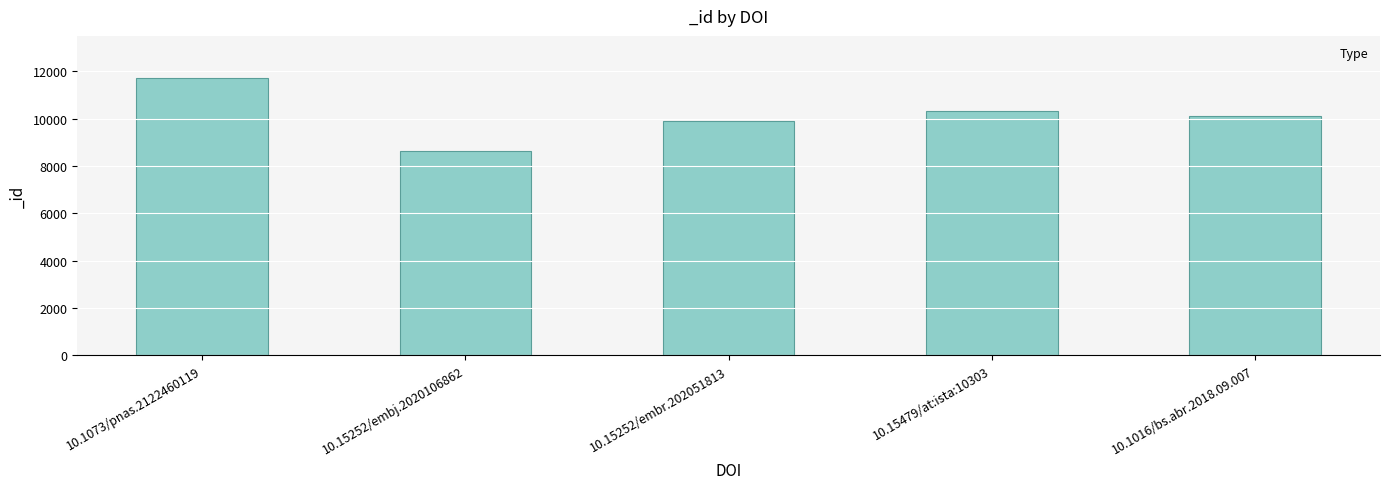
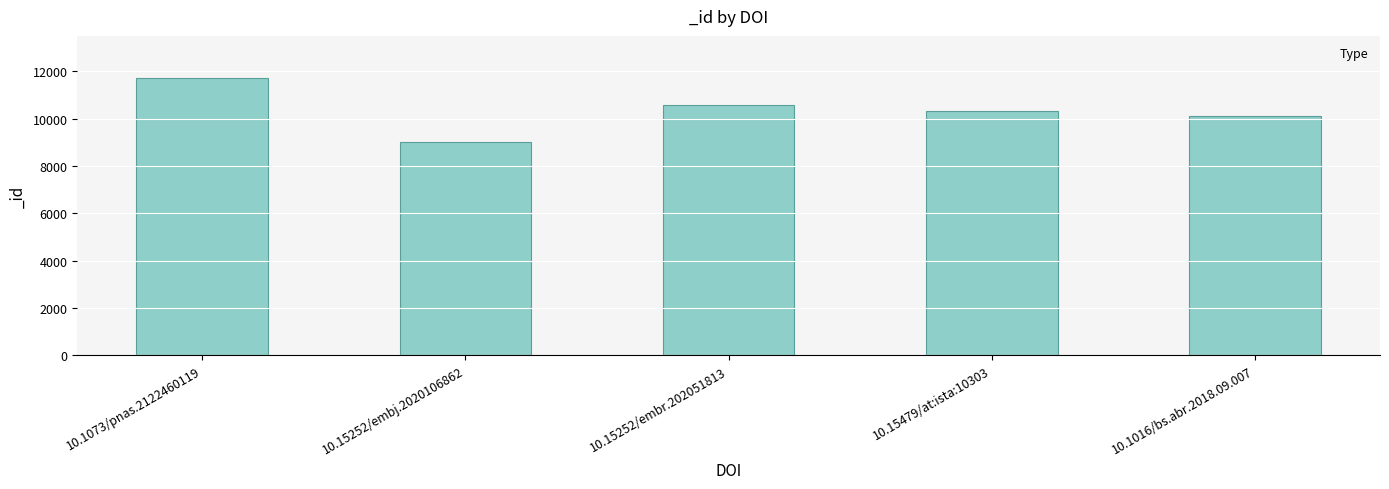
10.15252/embj.2020106862: 8600 -> 9000
10.15252/embr.202051813: 9900 -> 10600
